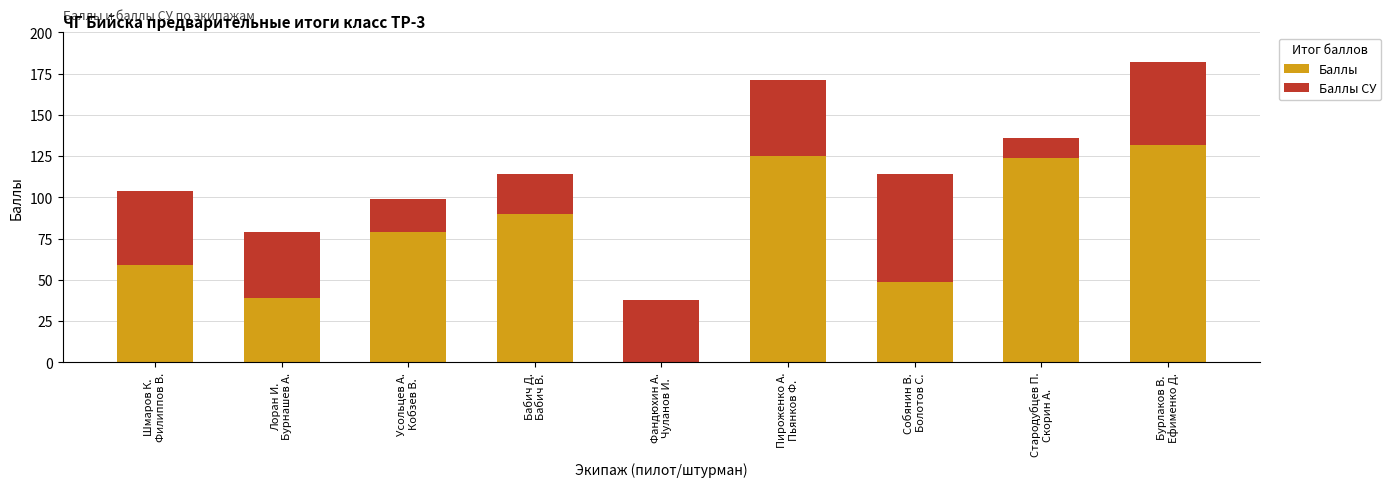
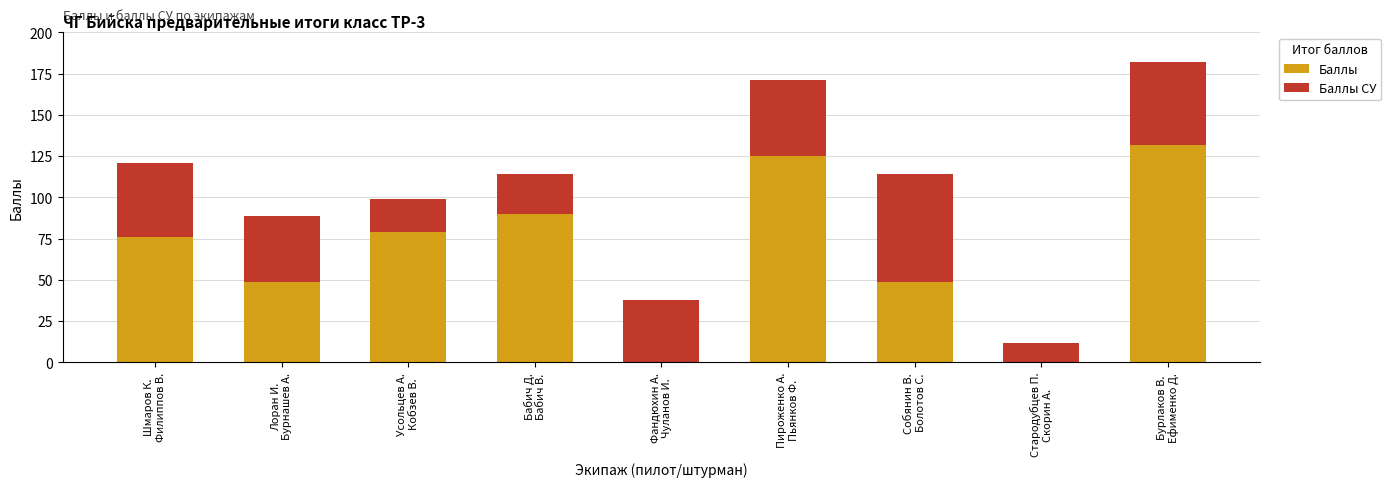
Баллы, Шмаров К. Филиппов В.: 59 -> 76
Баллы, Лоран И. Бурнашев А.: 39 -> 49
Баллы, Стародубцев П. Скорин А.: 124 -> 0
